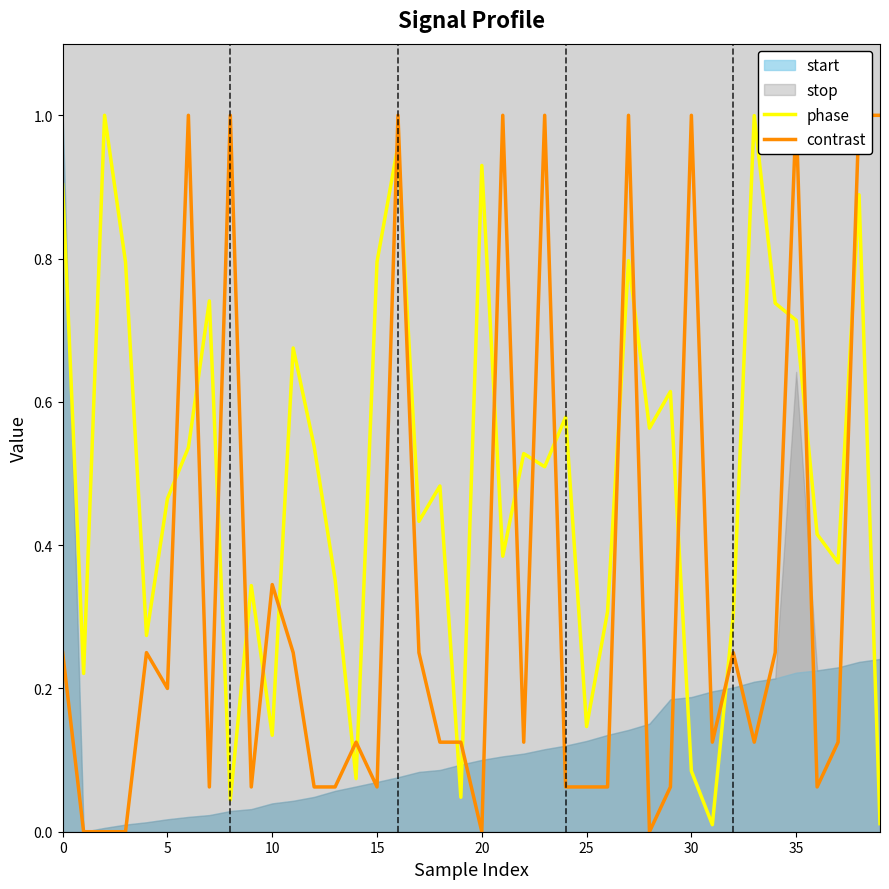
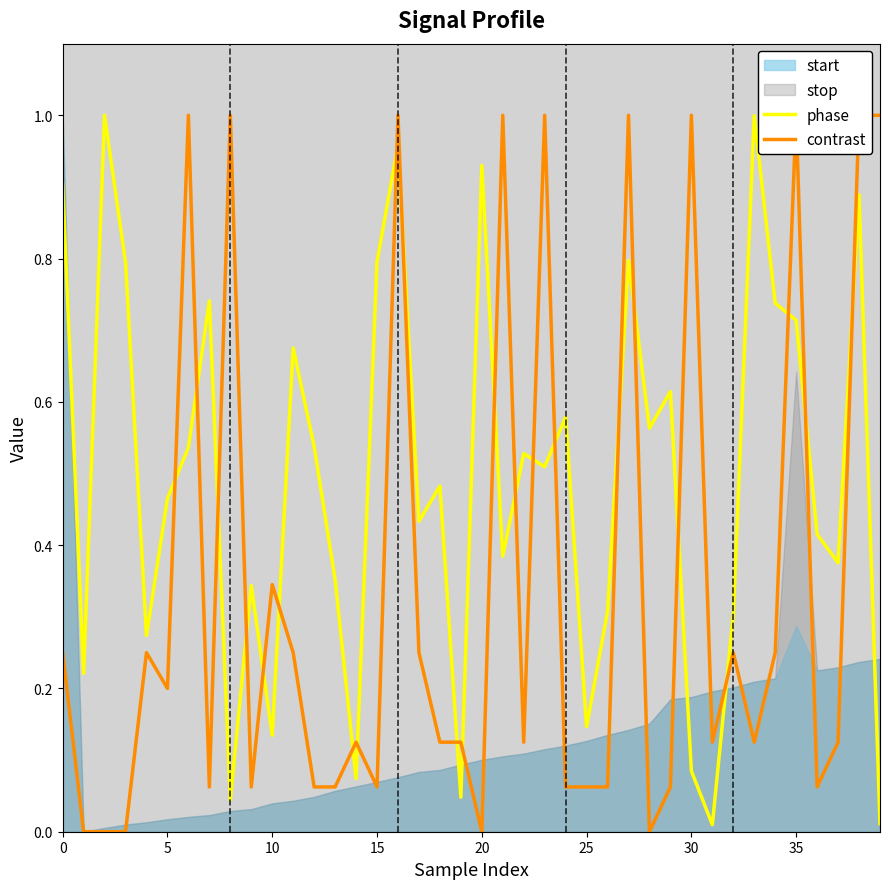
start, 35: 0.22 -> 0.29
